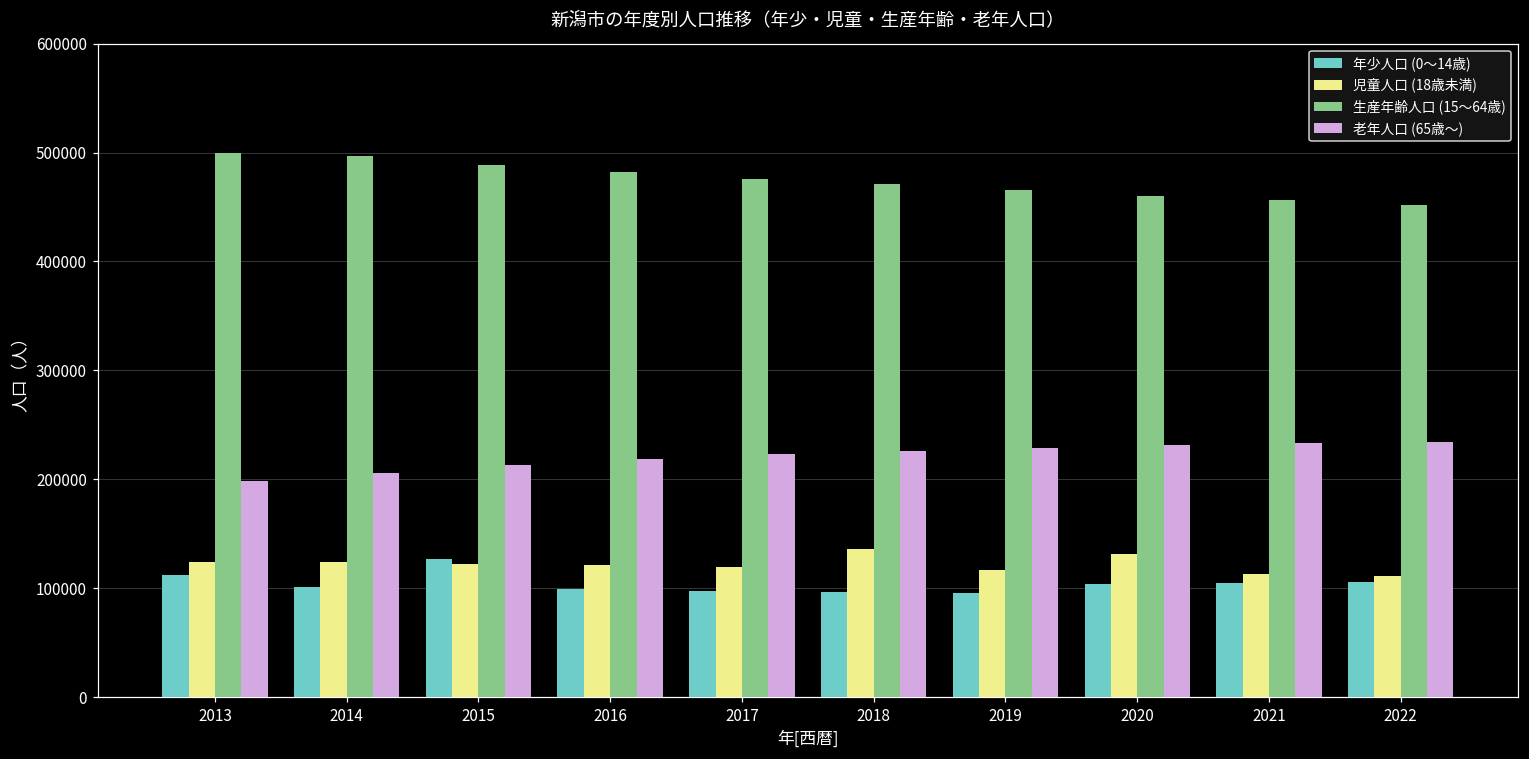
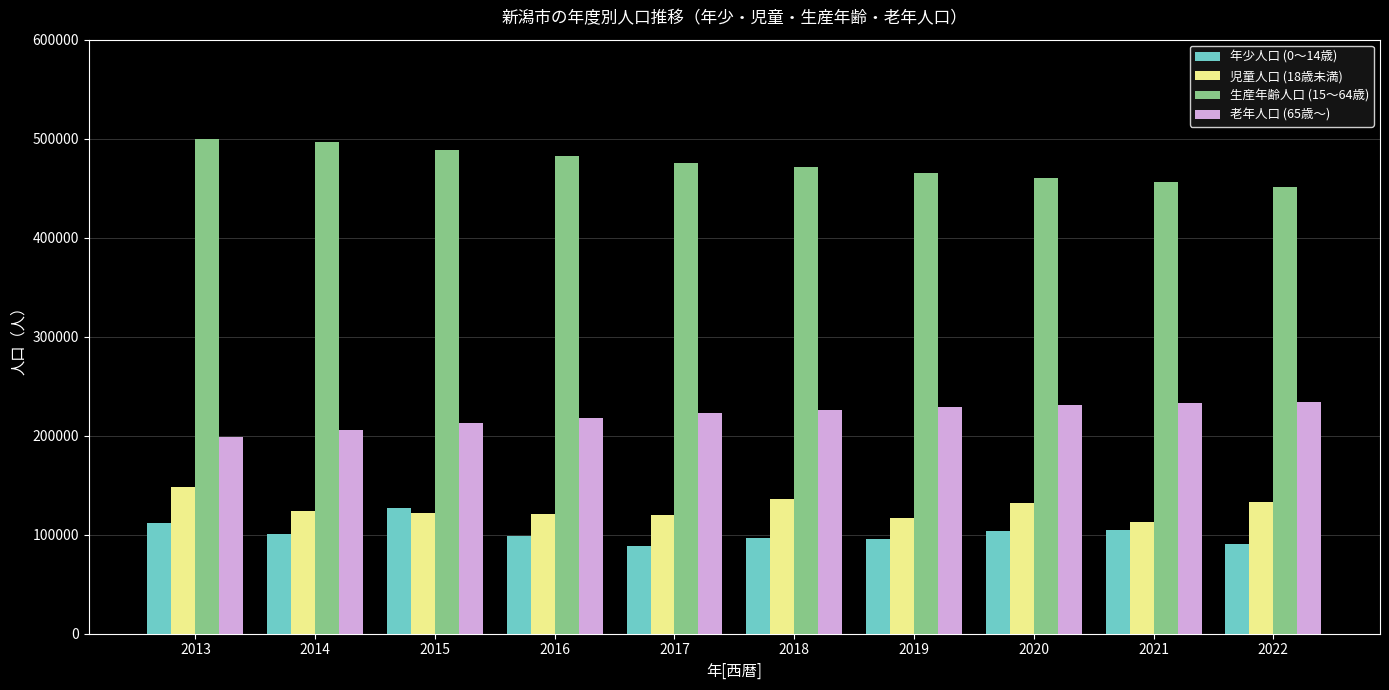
児童人口 (18歳未満), 2013: 120000 -> 150000
年少人口 (0～14歳), 2017: 100000 -> 90000
年少人口 (0～14歳), 2022: 110000 -> 90000
児童人口 (18歳未満), 2022: 110000 -> 130000
